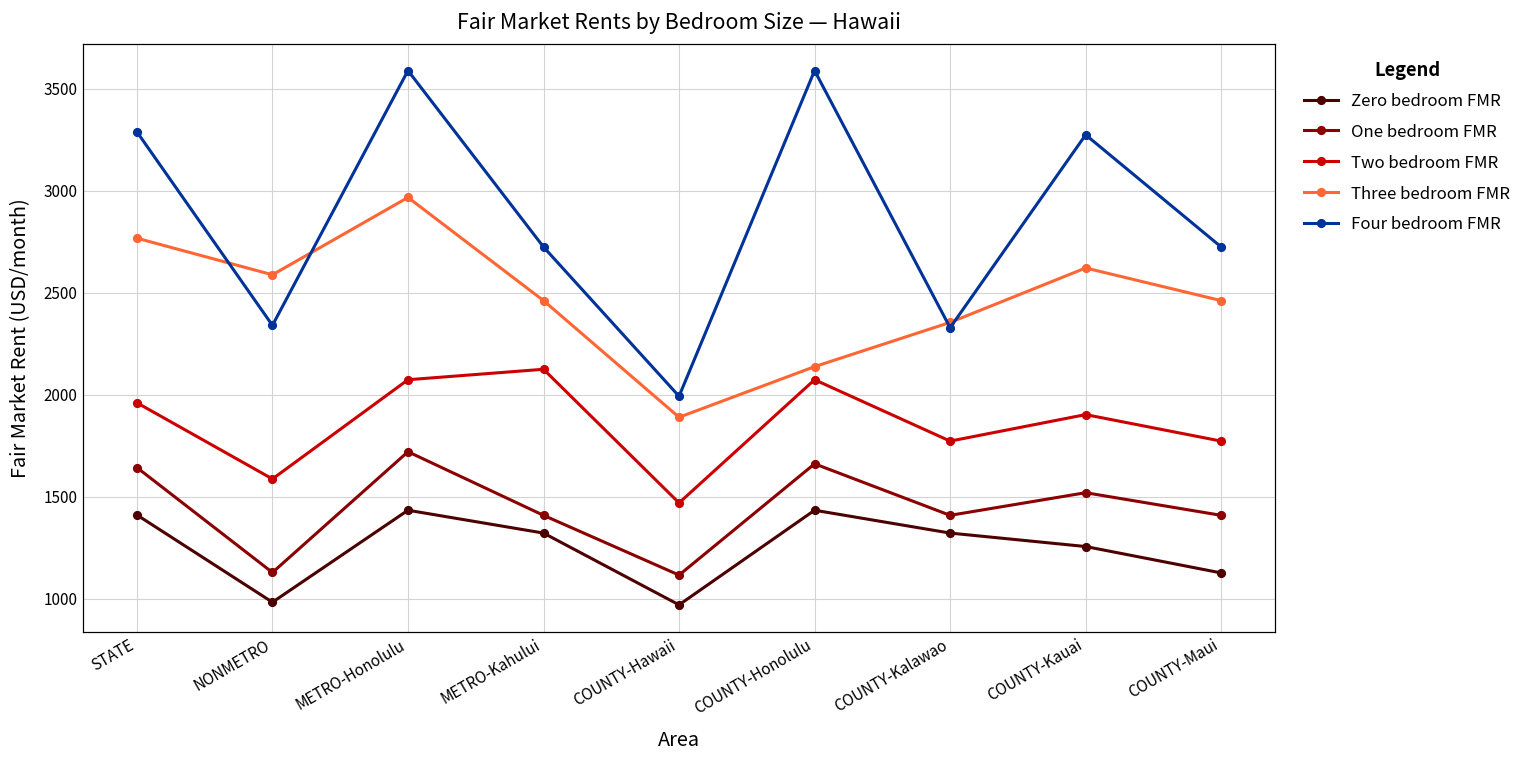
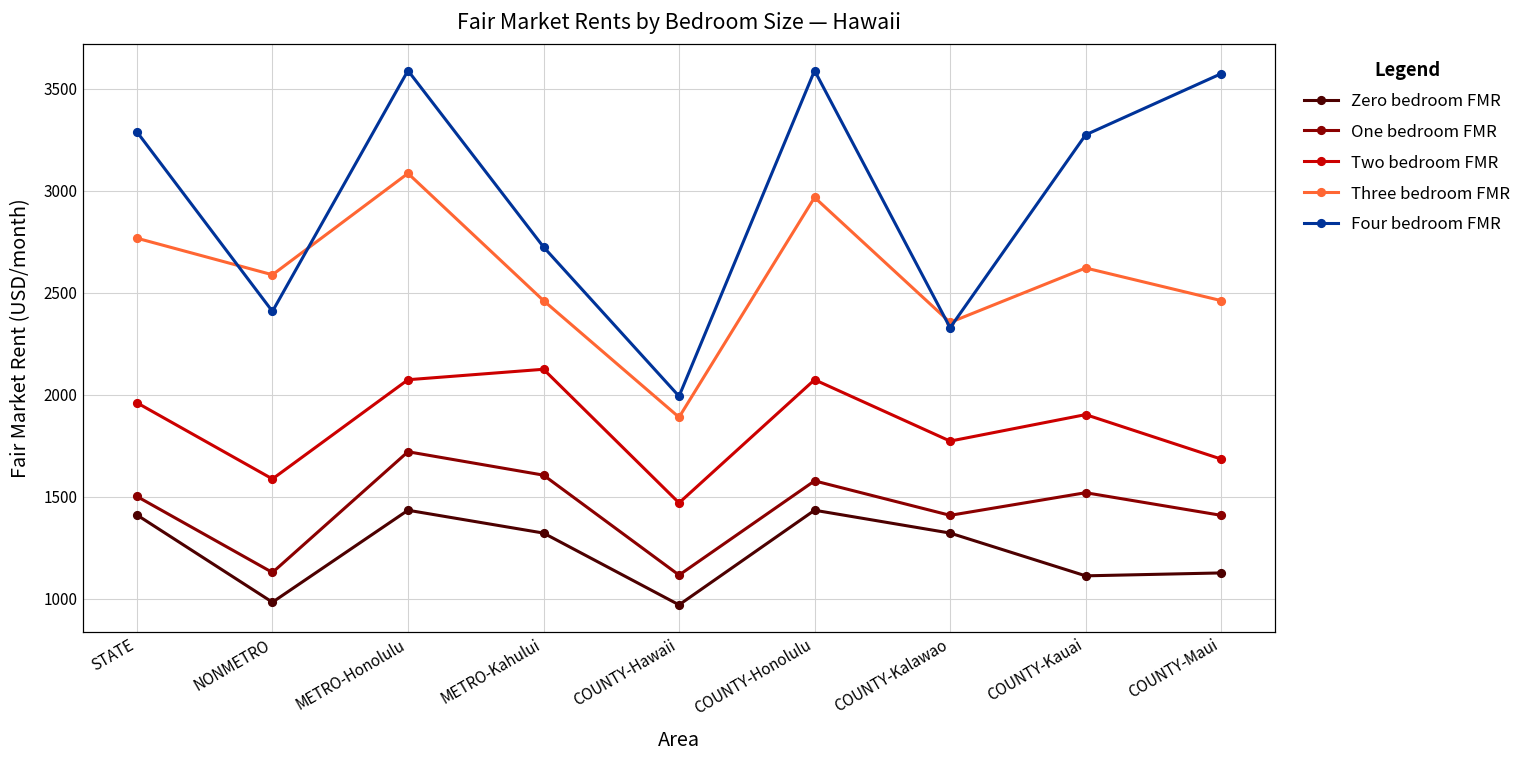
One bedroom FMR, STATE: 1640 -> 1500
Four bedroom FMR, NONMETRO: 2340 -> 2410
Three bedroom FMR, METRO-Honolulu: 2970 -> 3090
One bedroom FMR, METRO-Kahului: 1410 -> 1610
One bedroom FMR, COUNTY-Honolulu: 1660 -> 1580
Three bedroom FMR, COUNTY-Honolulu: 2140 -> 2970
Zero bedroom FMR, COUNTY-Kauai: 1260 -> 1110
Two bedroom FMR, COUNTY-Maui: 1770 -> 1680
Four bedroom FMR, COUNTY-Maui: 2720 -> 3570
